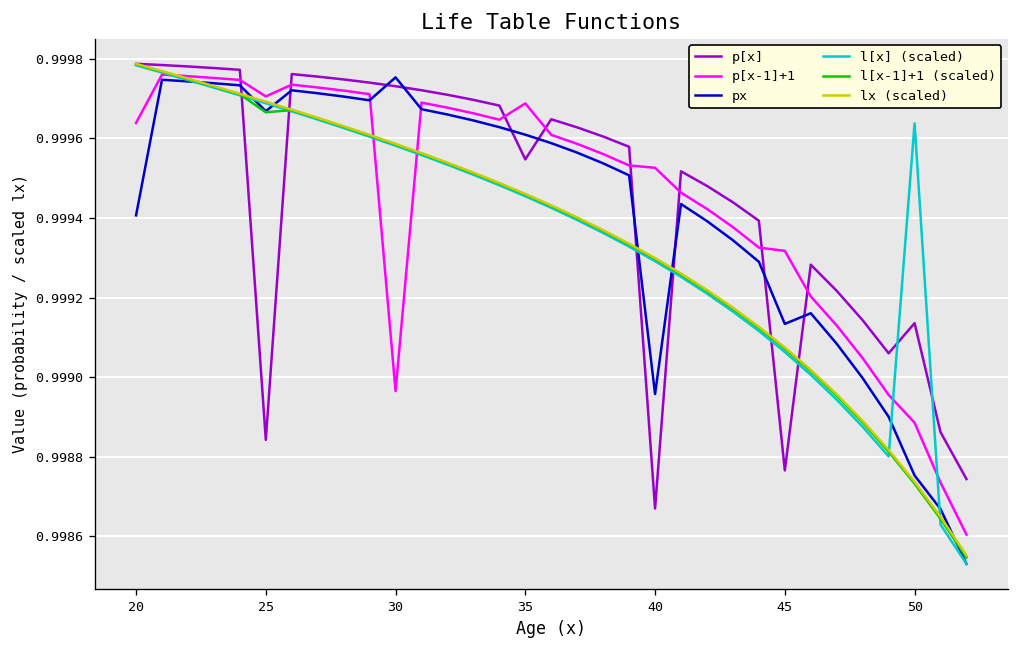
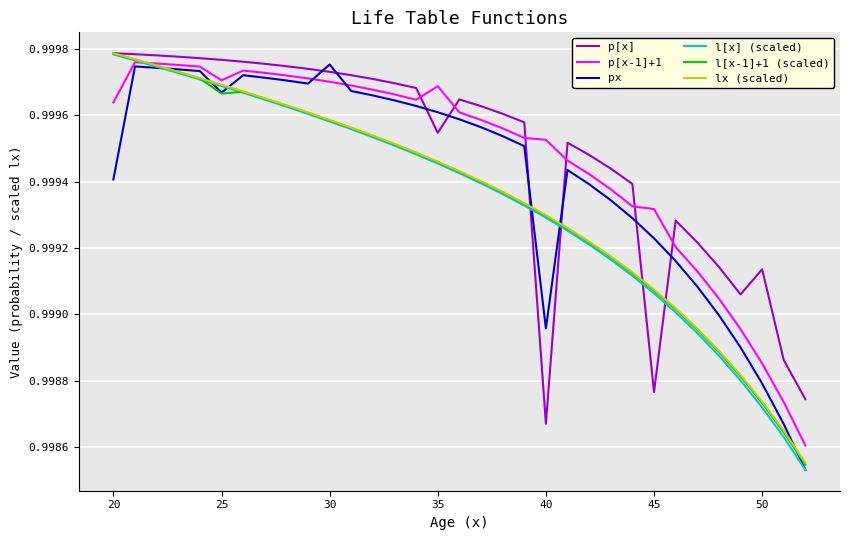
p[x], 25: 0.99884 -> 0.99977
p[x-1]+1, 30: 0.99897 -> 0.99970
px, 45: 0.99913 -> 0.99923
p[x-1]+1, 50: 0.99889 -> 0.99885
px, 50: 0.99875 -> 0.99879
l[x] (scaled), 50: 0.99964 -> 0.99872
